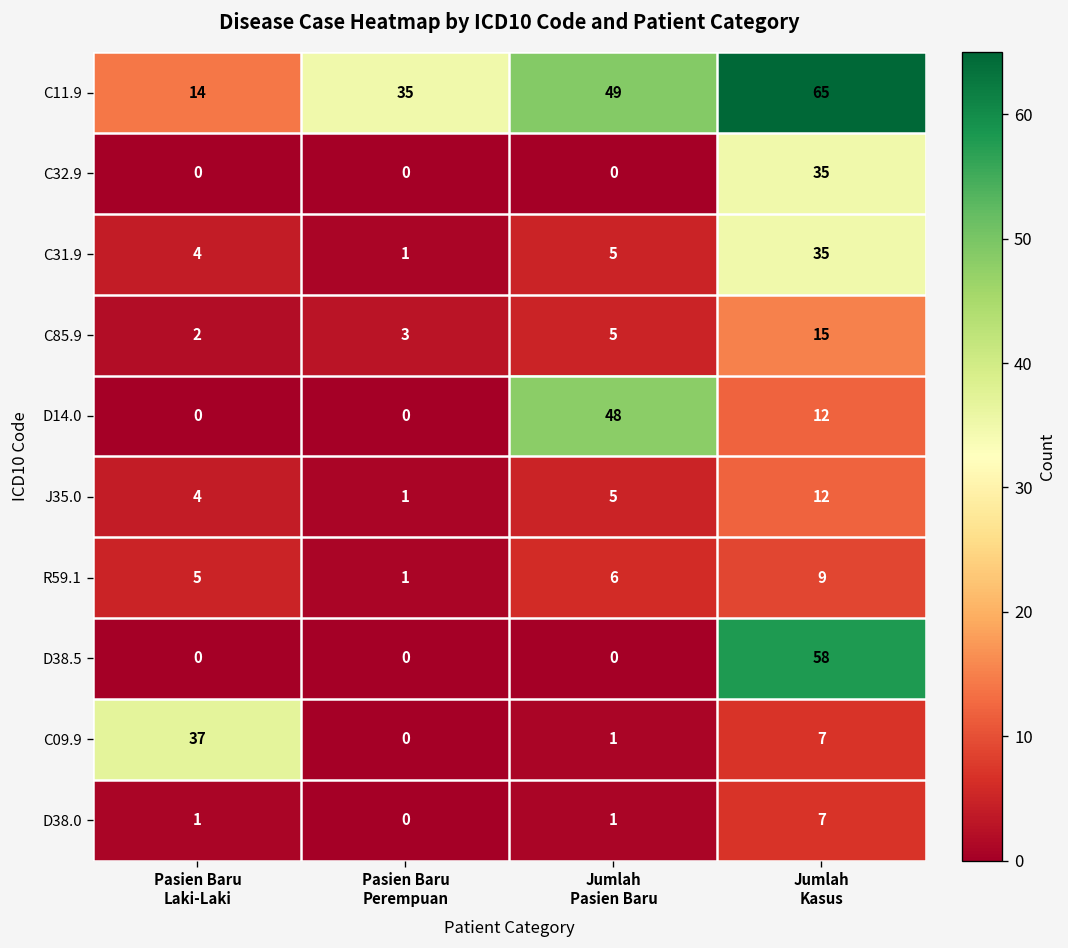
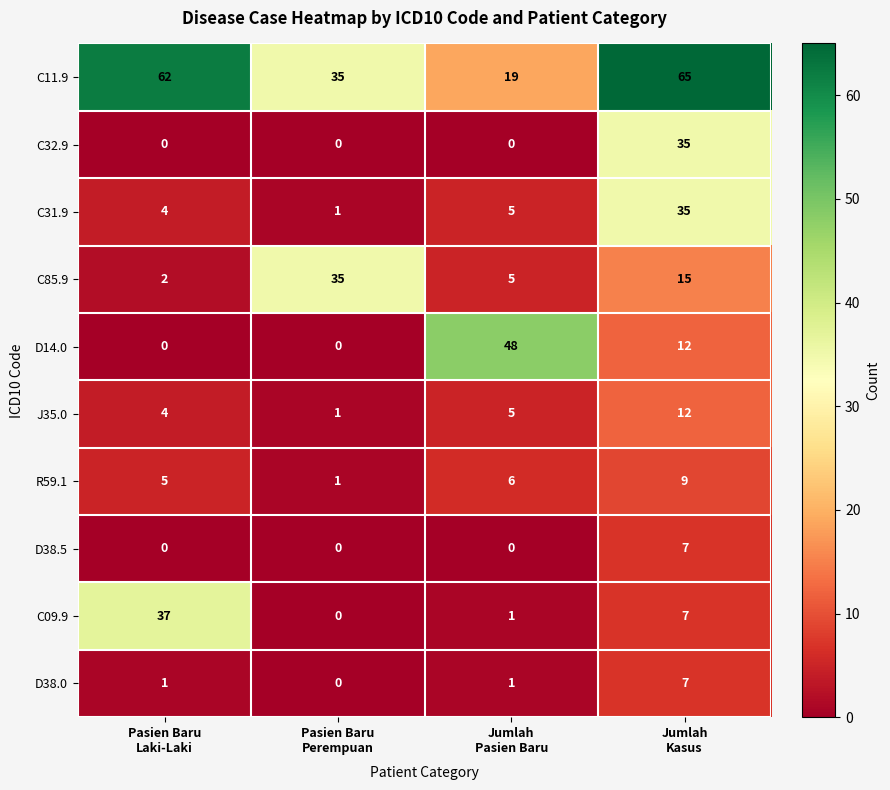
C11.9, Pasien Baru Laki-Laki: 14 -> 62
C11.9, Jumlah Pasien Baru: 49 -> 19
C85.9, Pasien Baru Perempuan: 3 -> 35
D38.5, Jumlah Kasus: 58 -> 7
